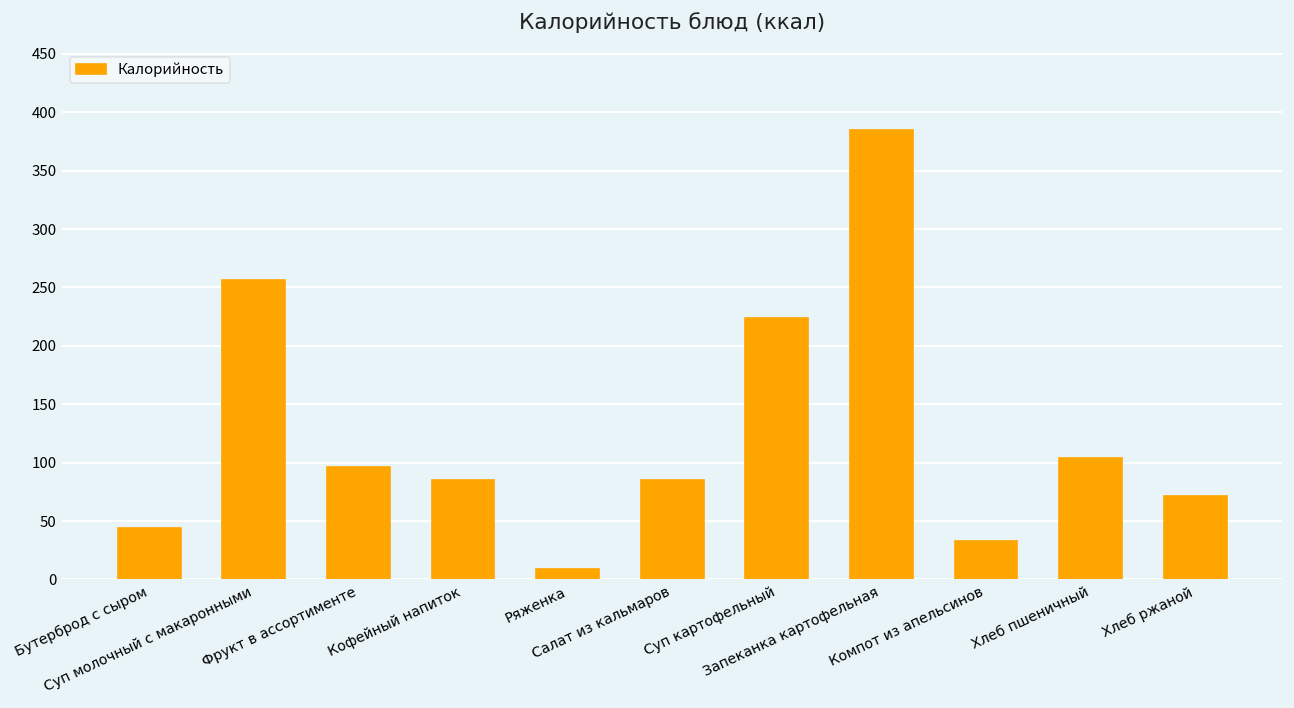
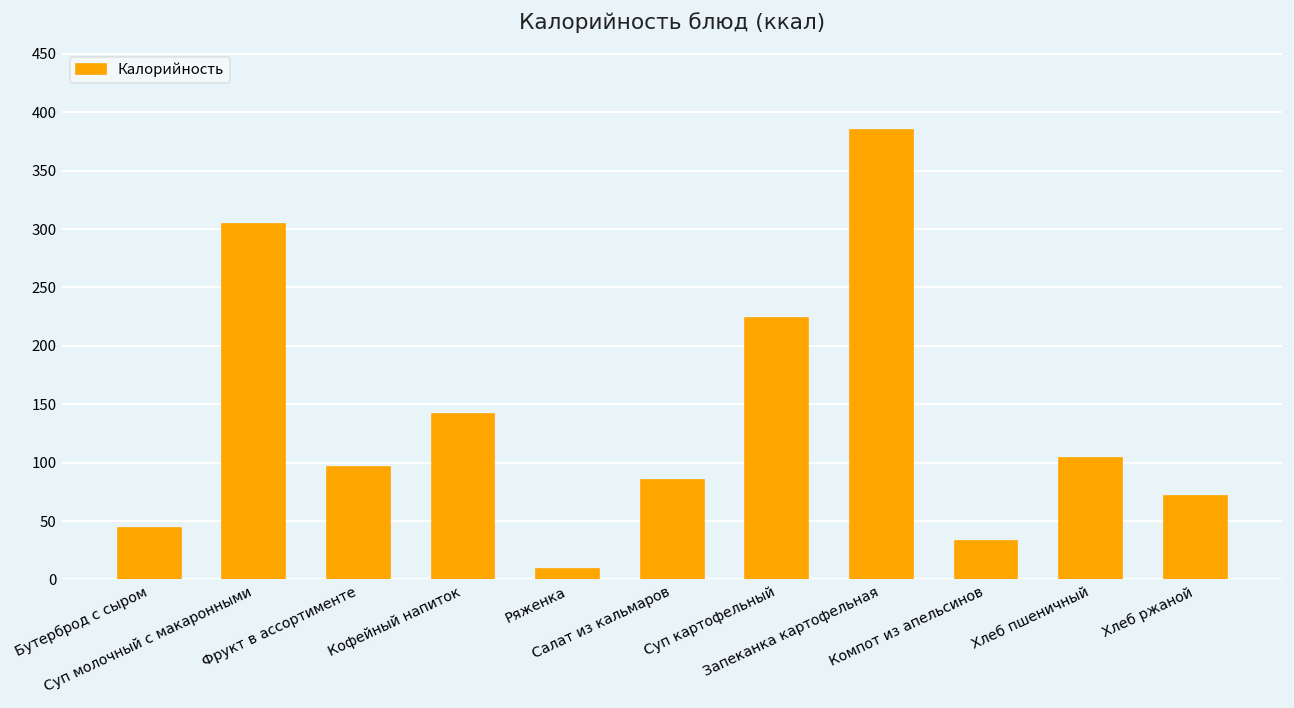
Суп молочный с макаронными: 260 -> 300
Кофейный напиток: 90 -> 140
